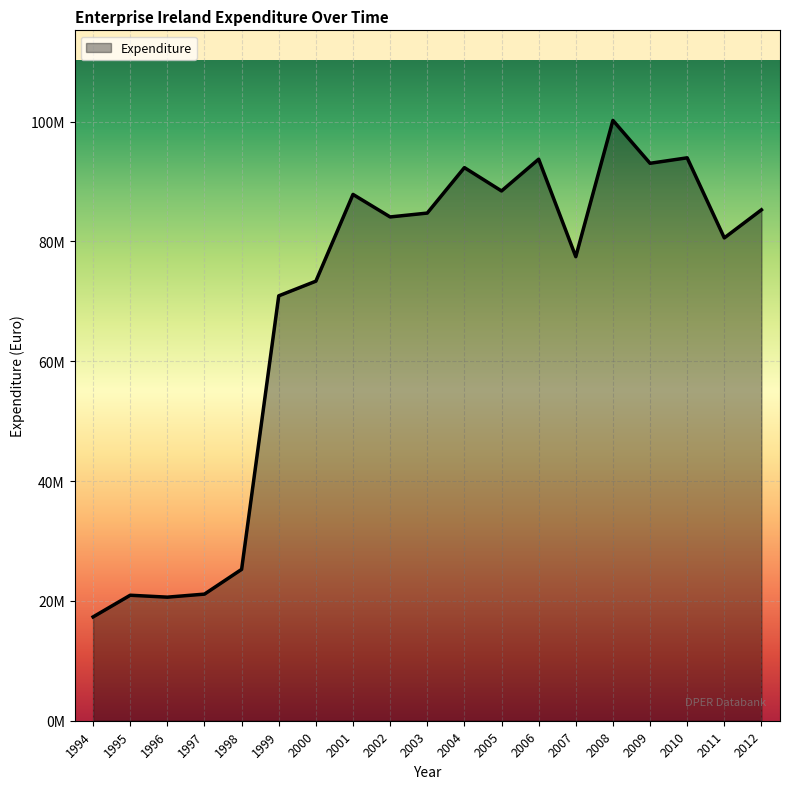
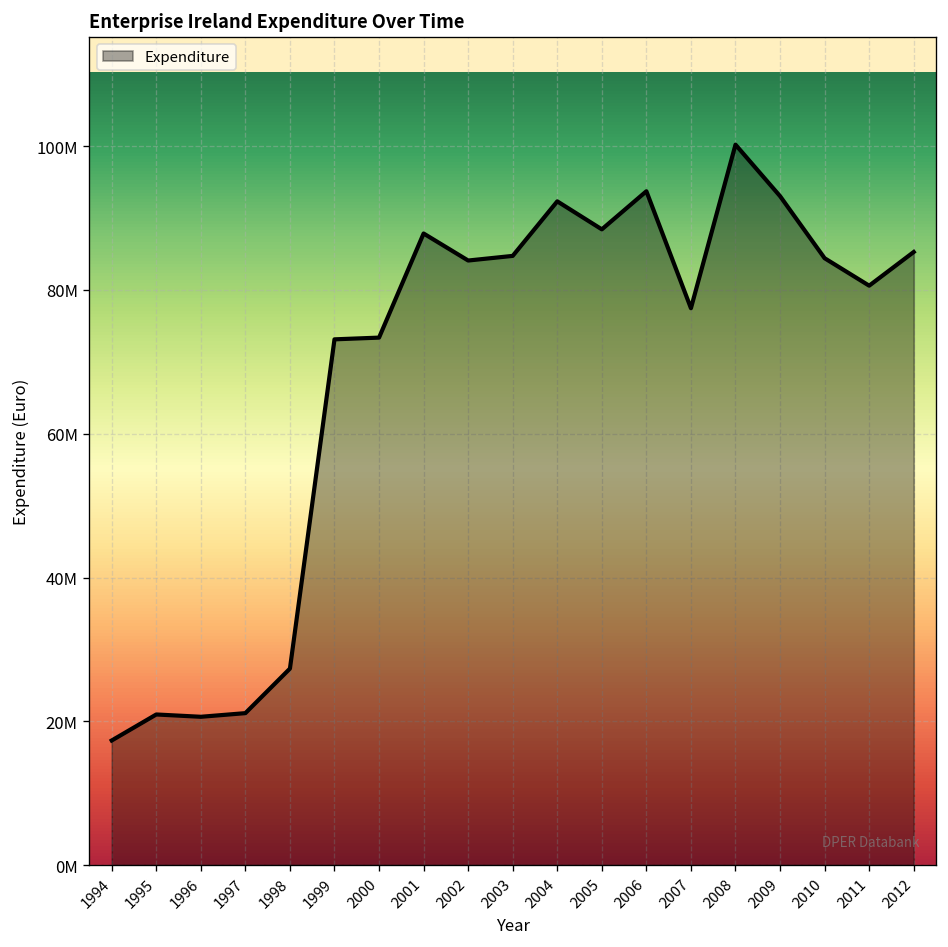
1998: 25000000 -> 27000000
1999: 71000000 -> 73000000
2010: 94000000 -> 84000000
